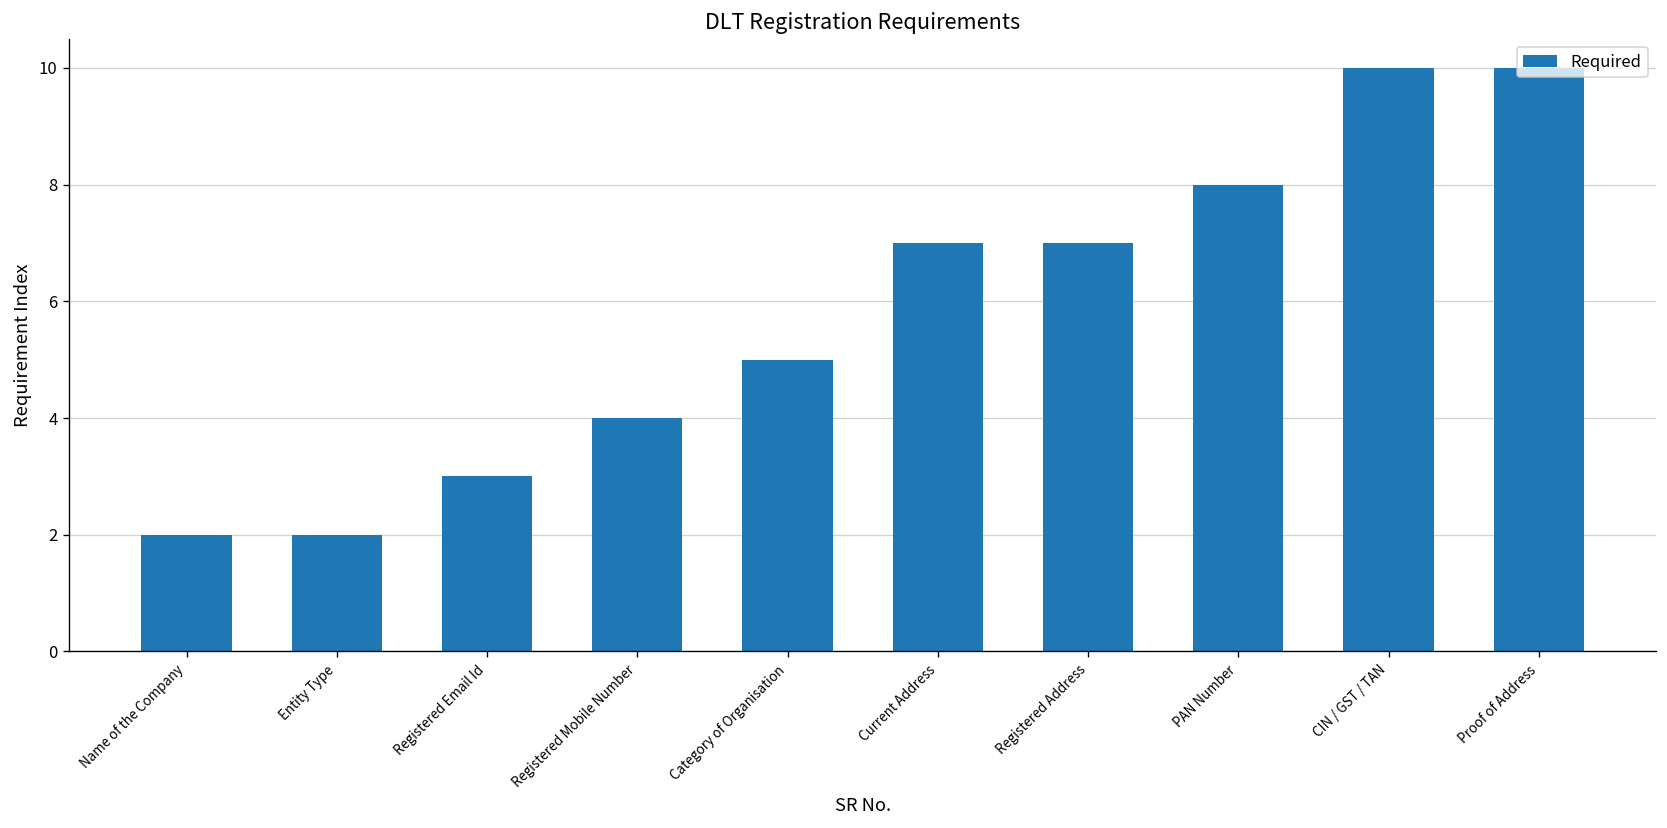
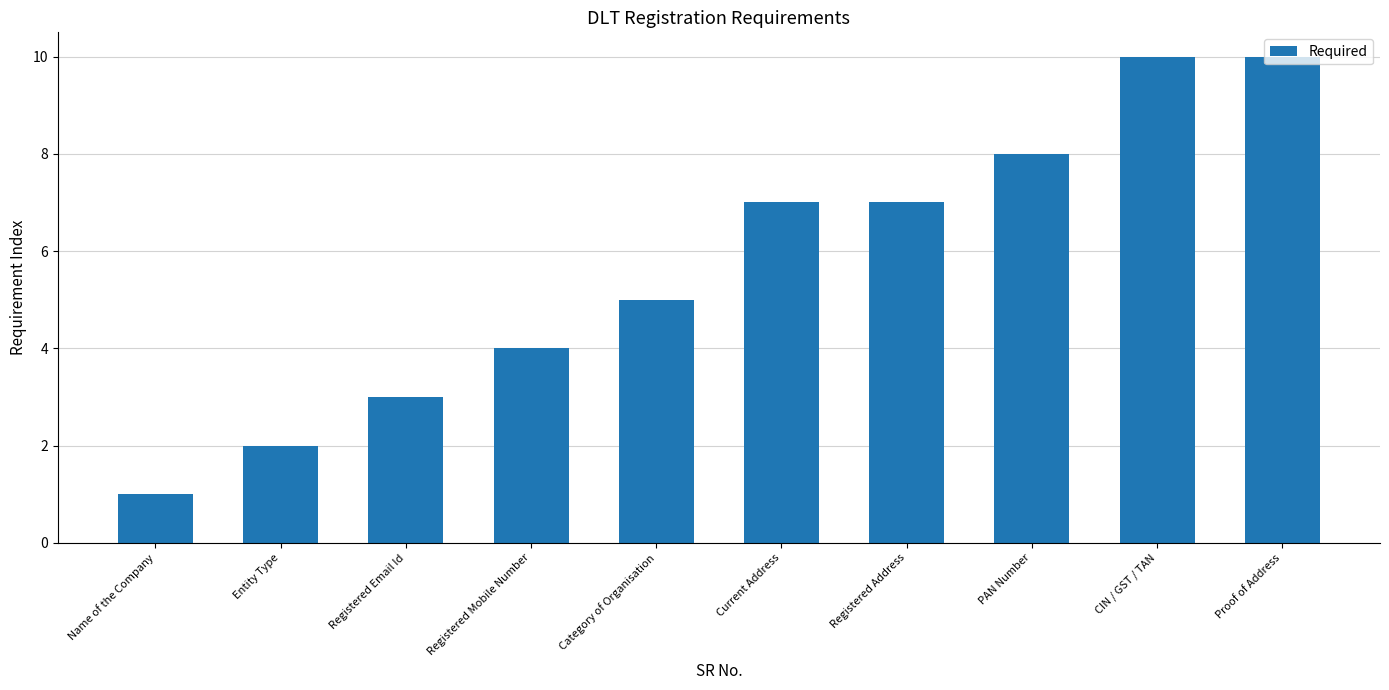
Name of the Company: 2 -> 1
